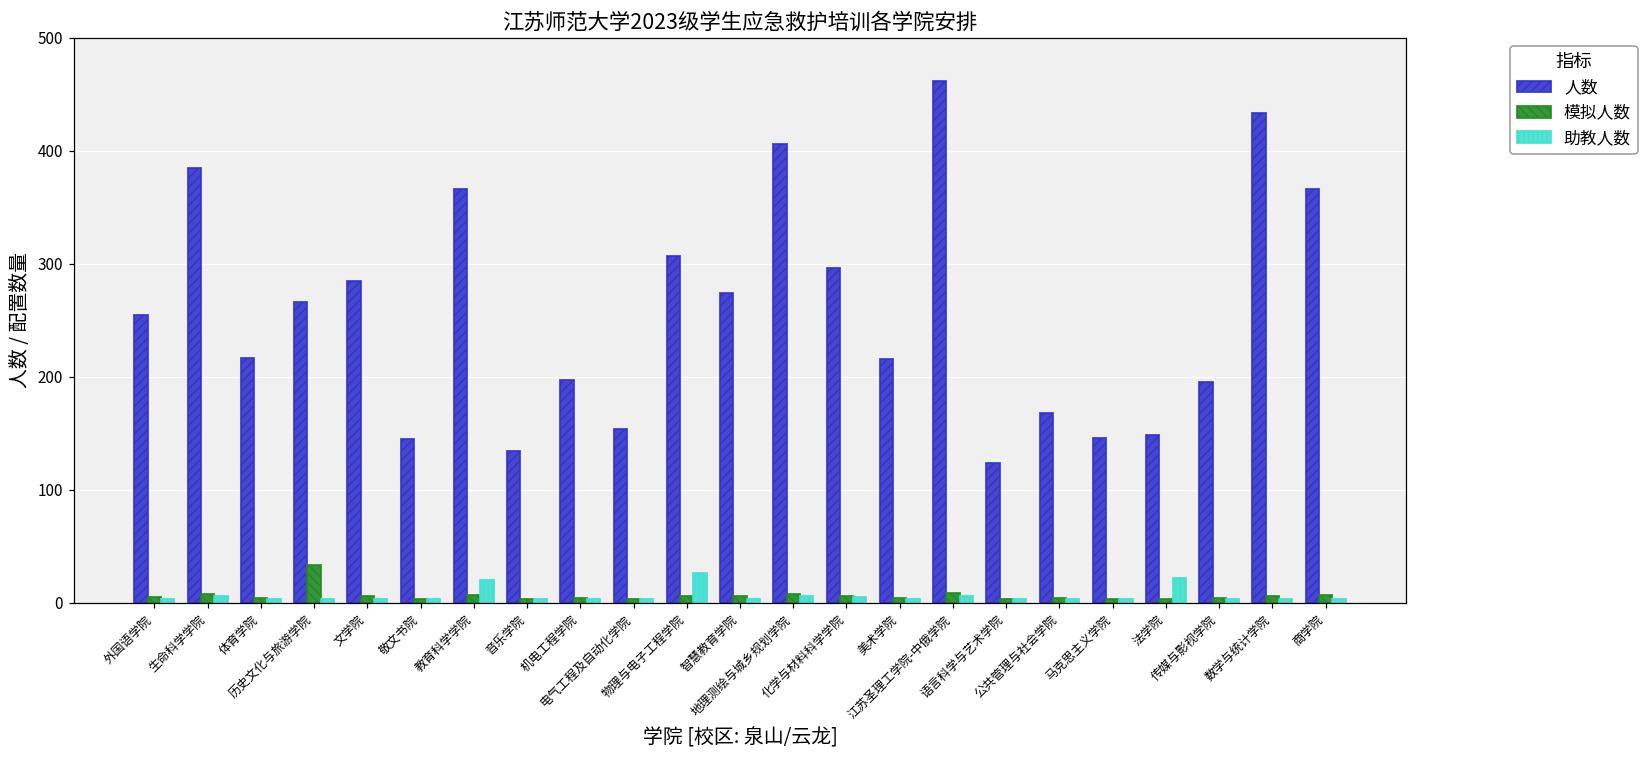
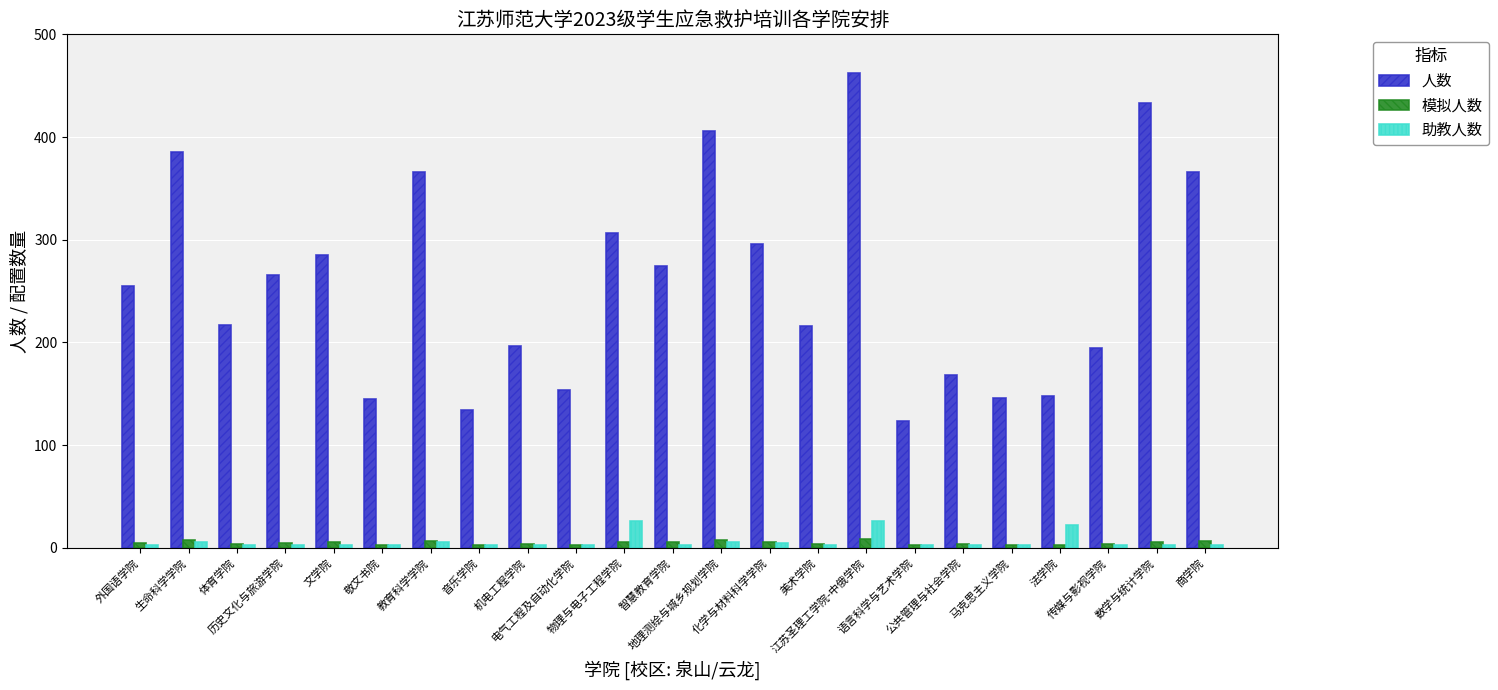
模拟人数, 历史文化与旅游学院: 33 -> 5
助教人数, 教育科学学院: 20 -> 6
助教人数, 江苏圣理工学院-中俄学院: 6 -> 26
